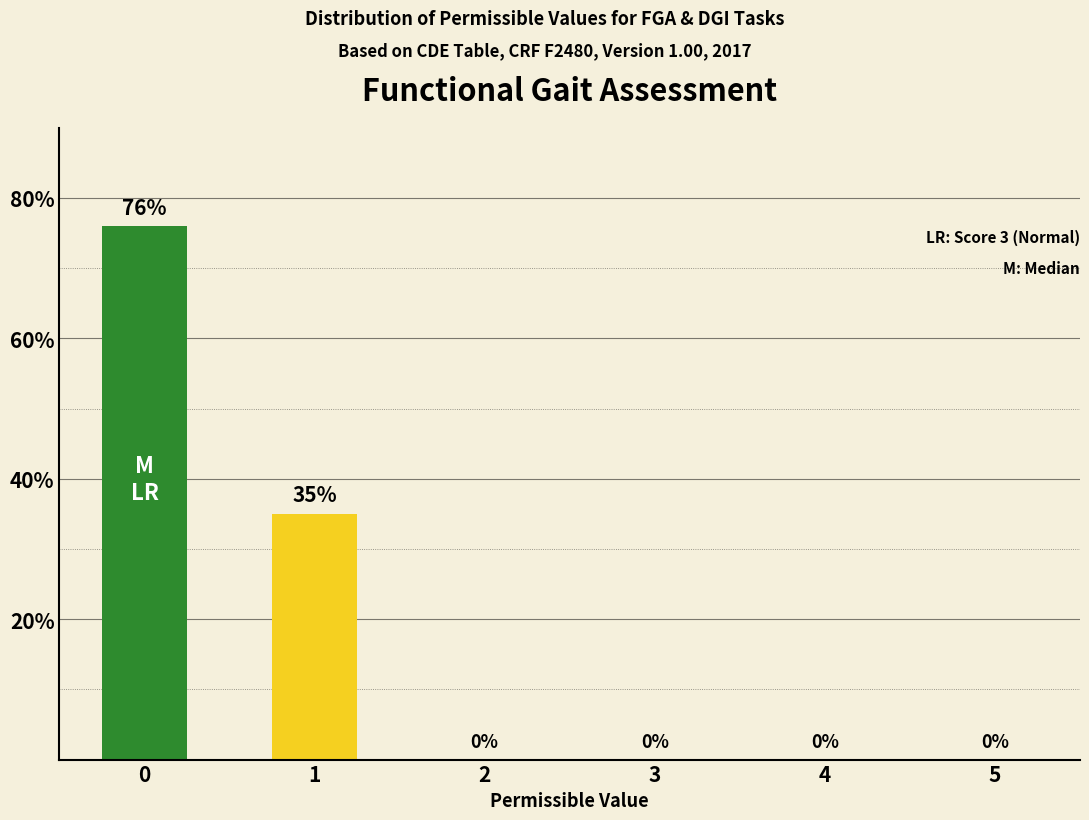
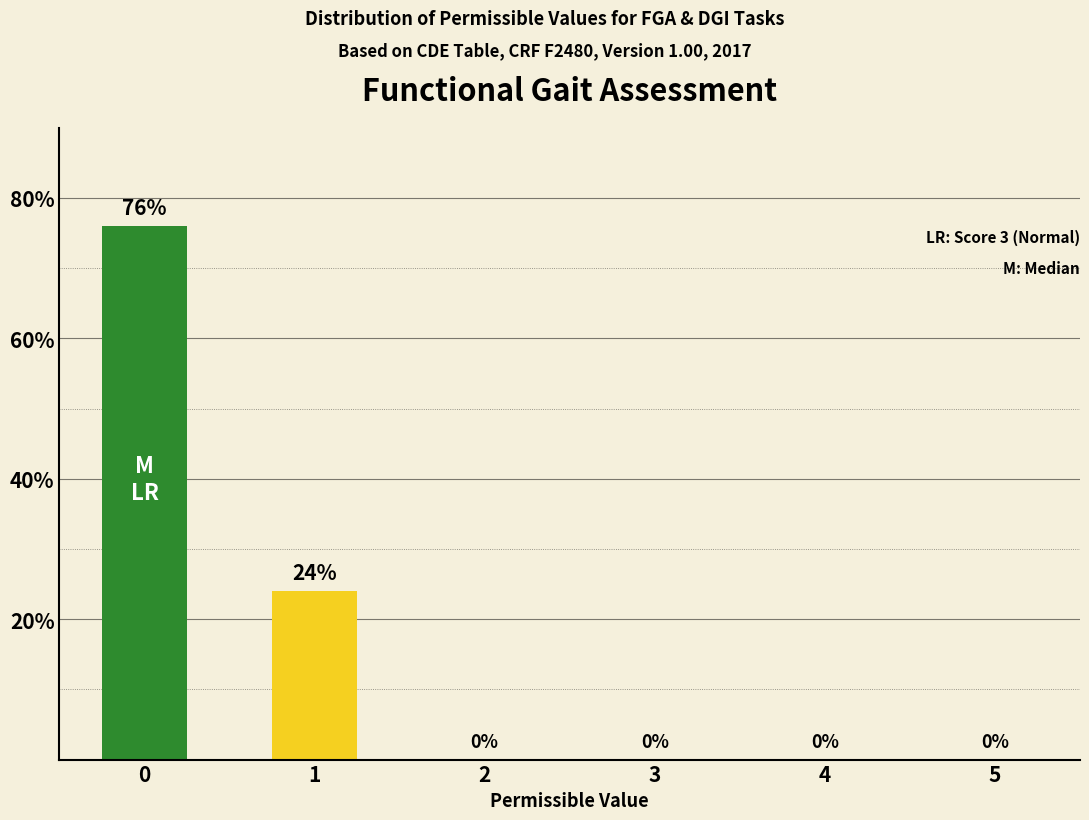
1: 35% -> 24%
